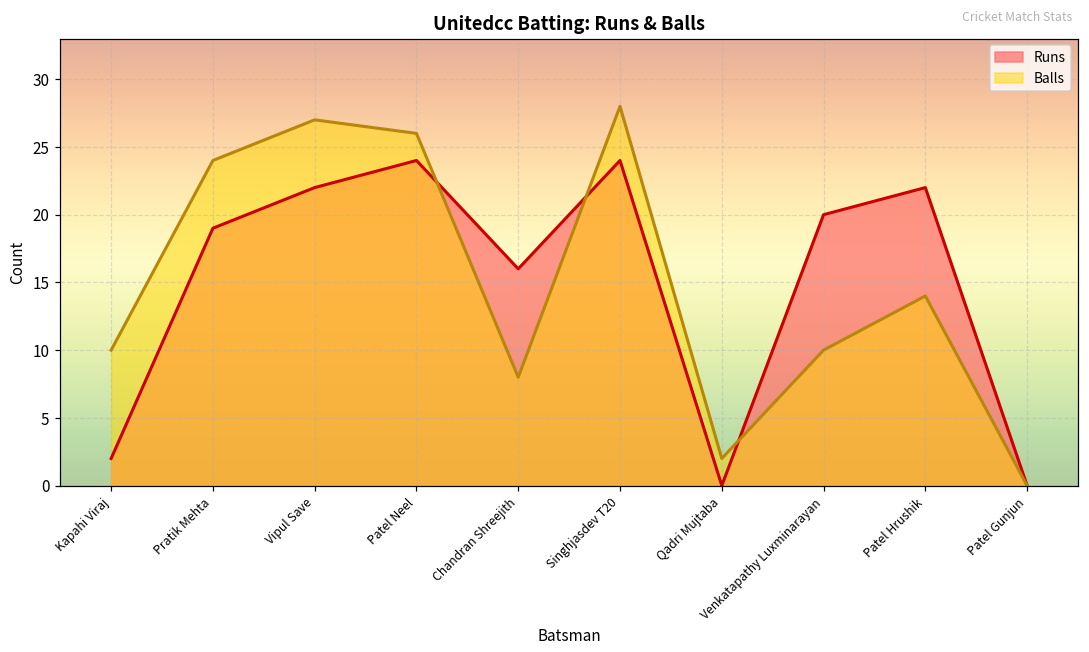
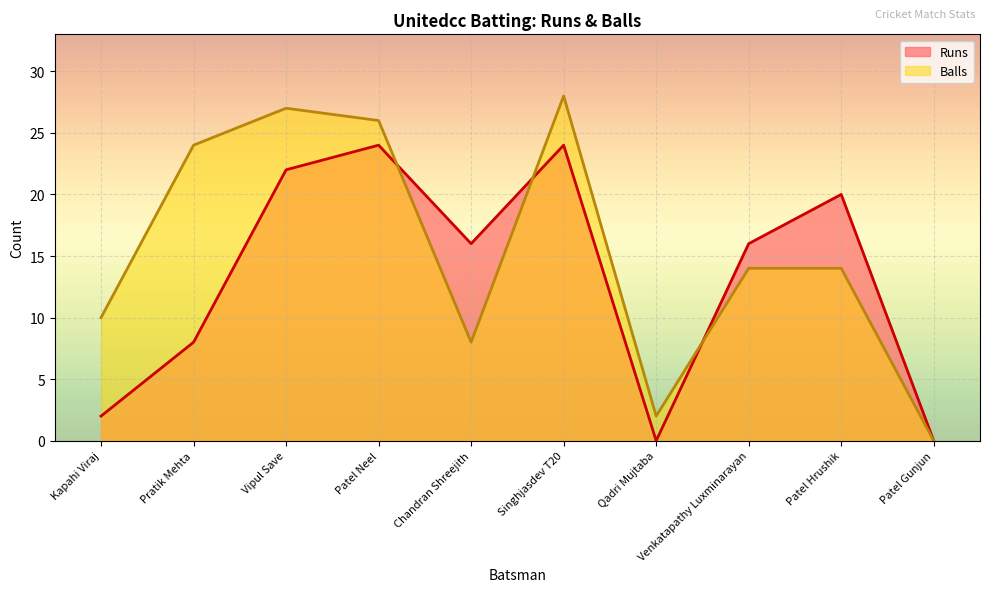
Runs, Pratik Mehta: 19 -> 8
Runs, Venkatapathy Luxminarayan: 20 -> 16
Balls, Venkatapathy Luxminarayan: 10 -> 14
Runs, Patel Hrushik: 22 -> 20
